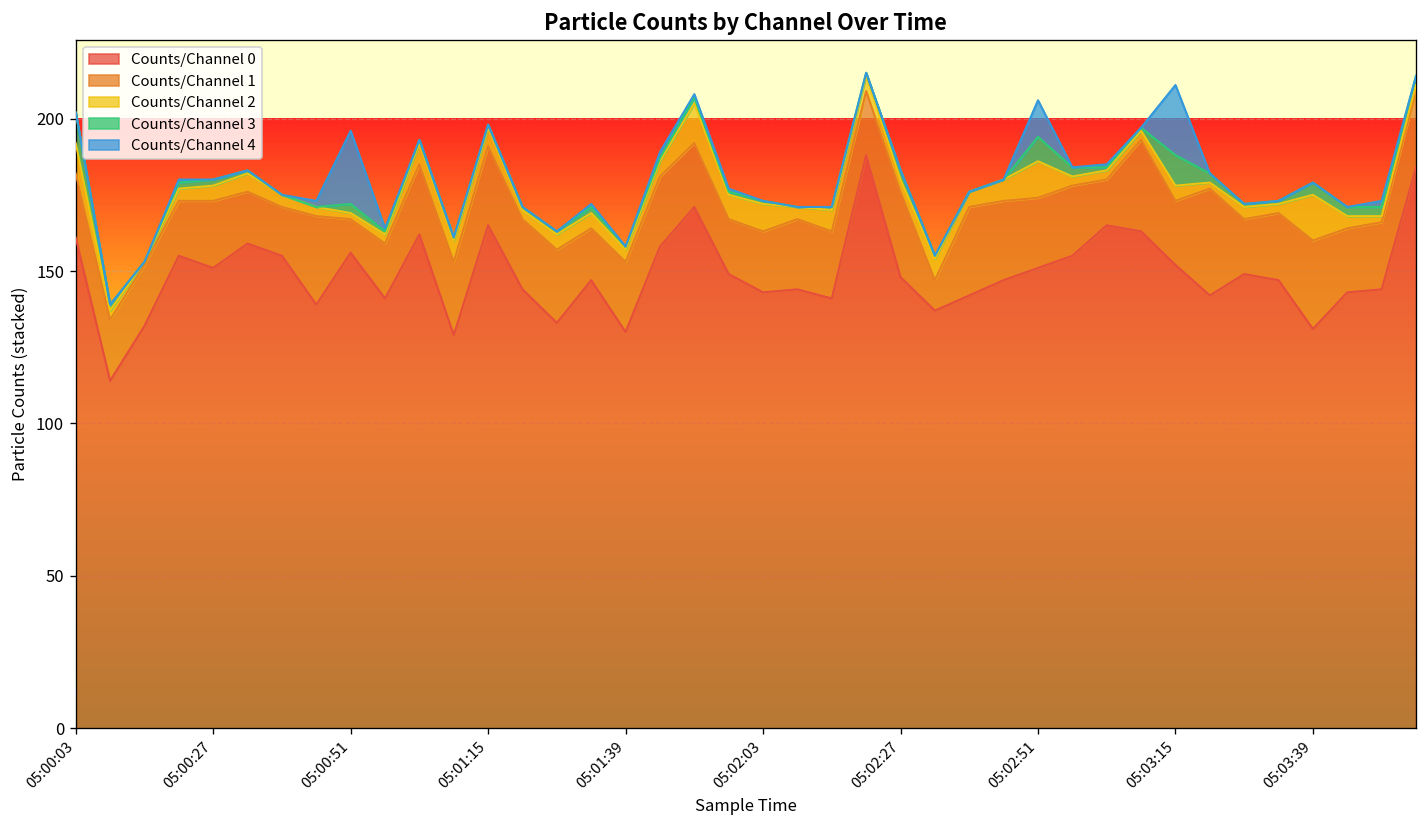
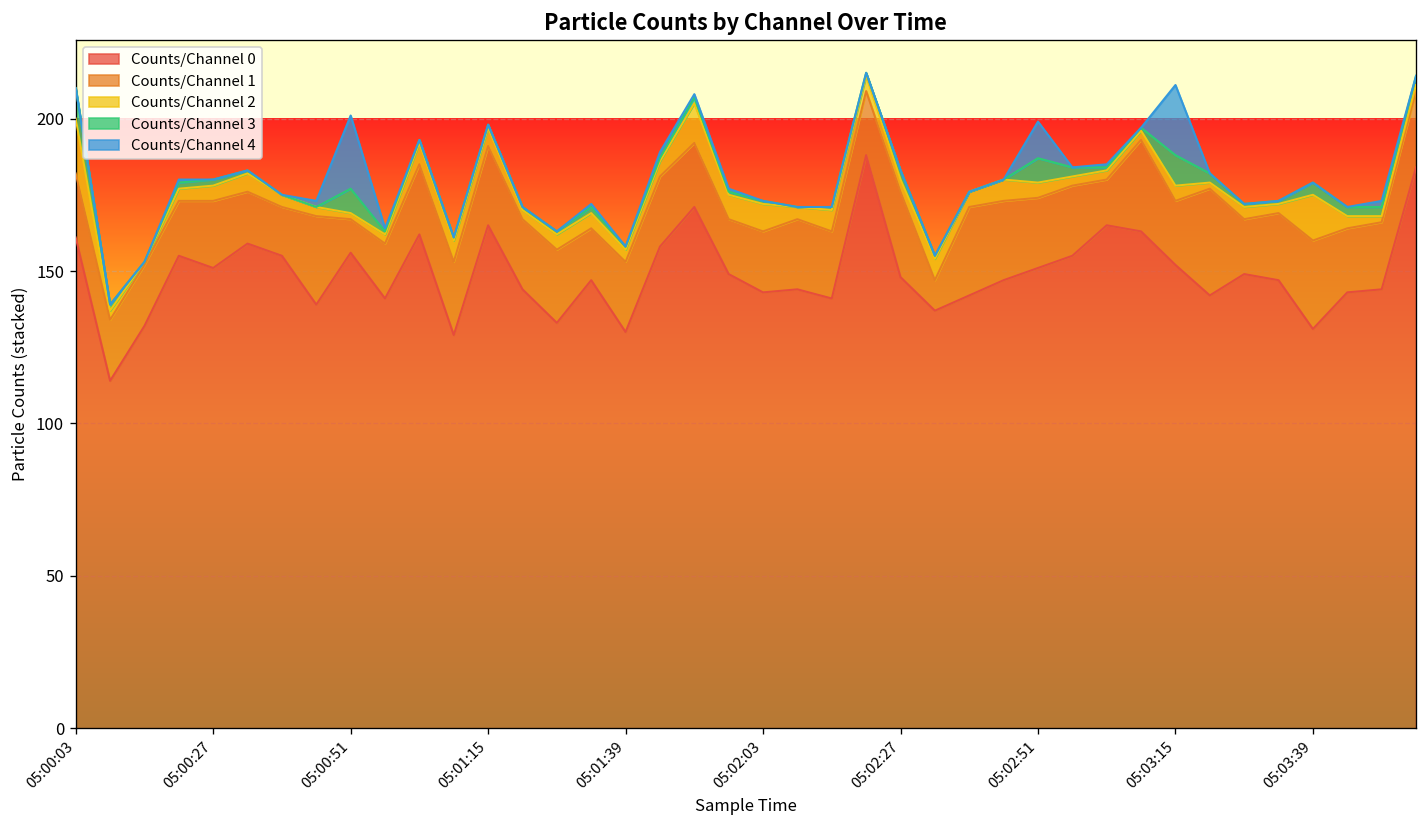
Counts/Channel 2, 05:00:03: 10 -> 18
Counts/Channel 3, 05:00:51: 3 -> 8
Counts/Channel 2, 05:02:51: 12 -> 5
